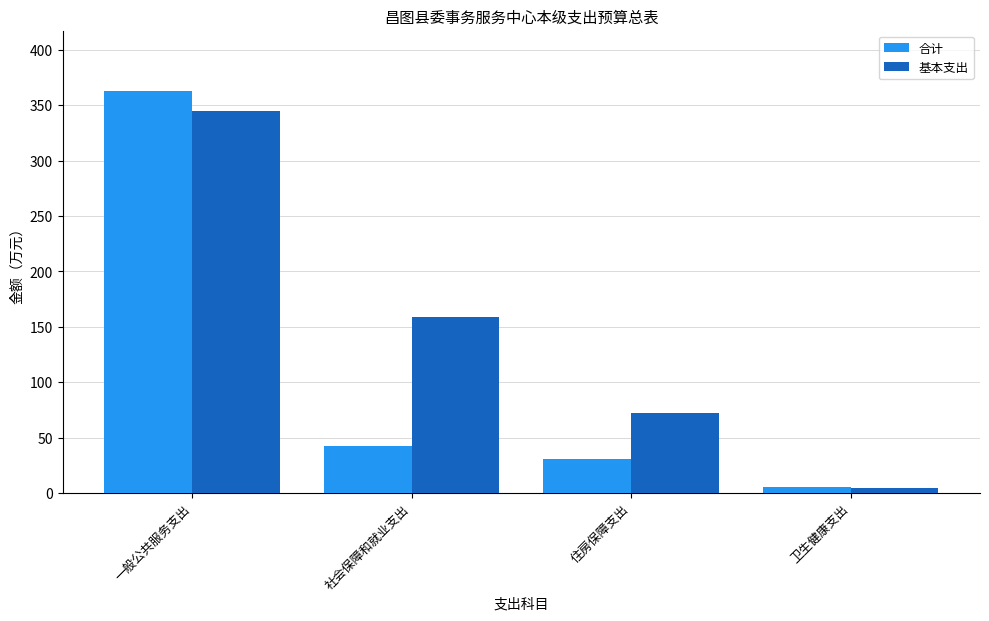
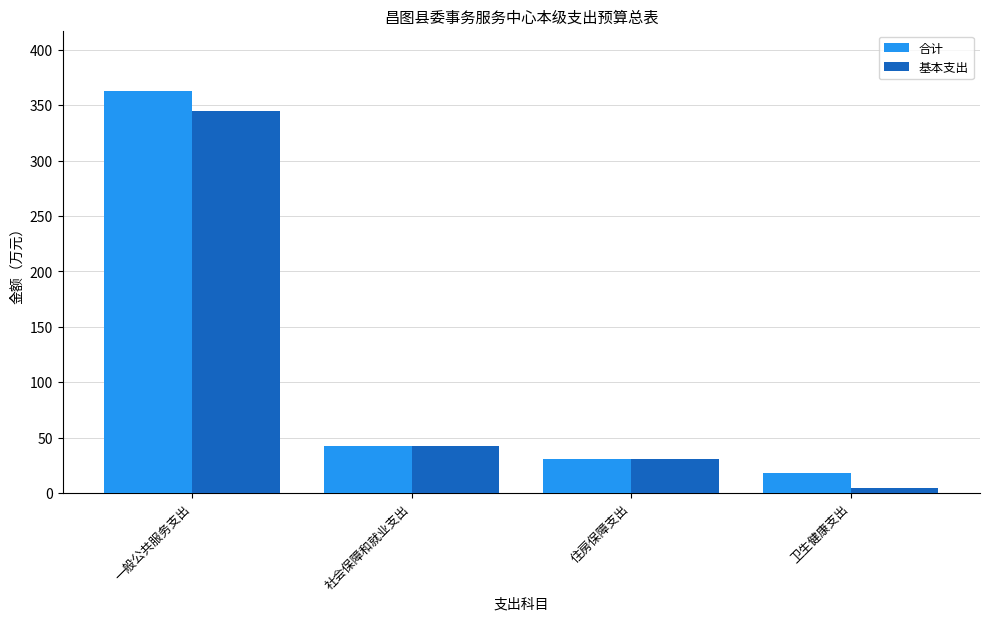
基本支出, 社会保障和就业支出: 159 -> 43
基本支出, 住房保障支出: 73 -> 31
合计, 卫生健康支出: 5 -> 18
